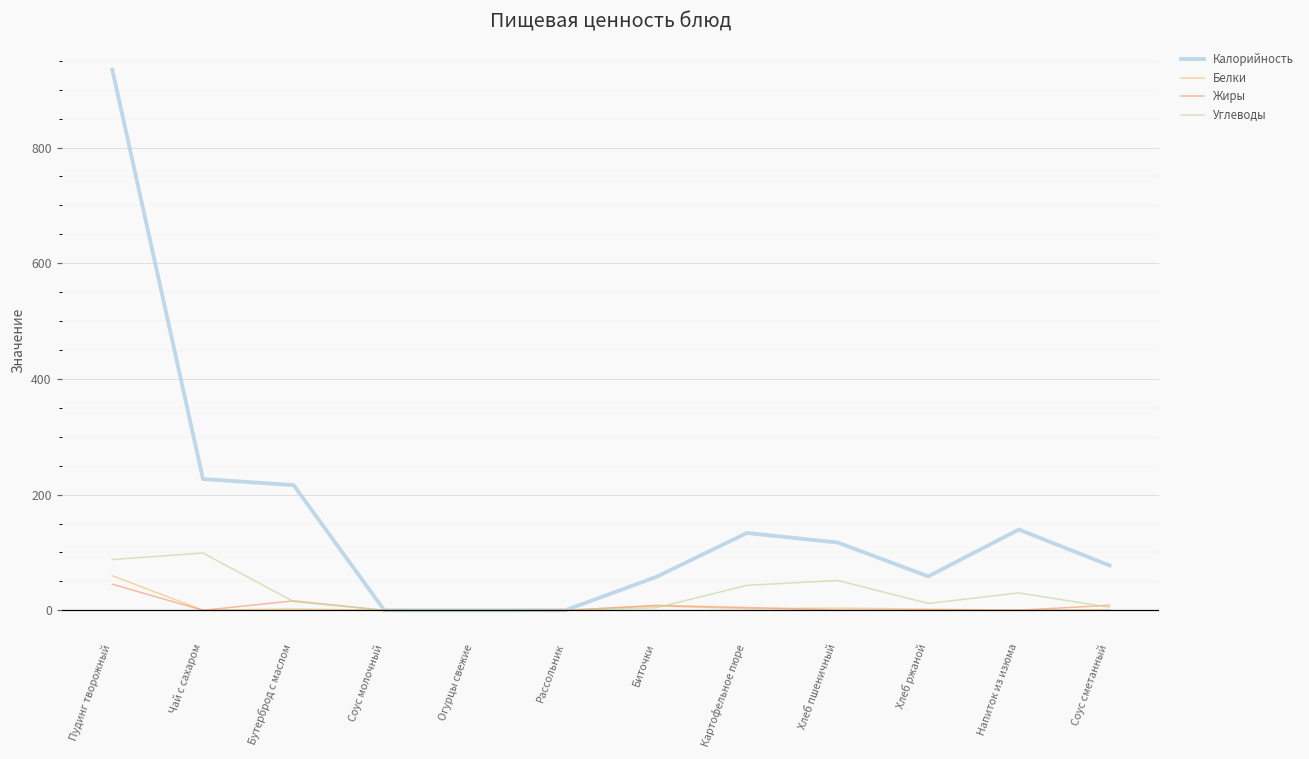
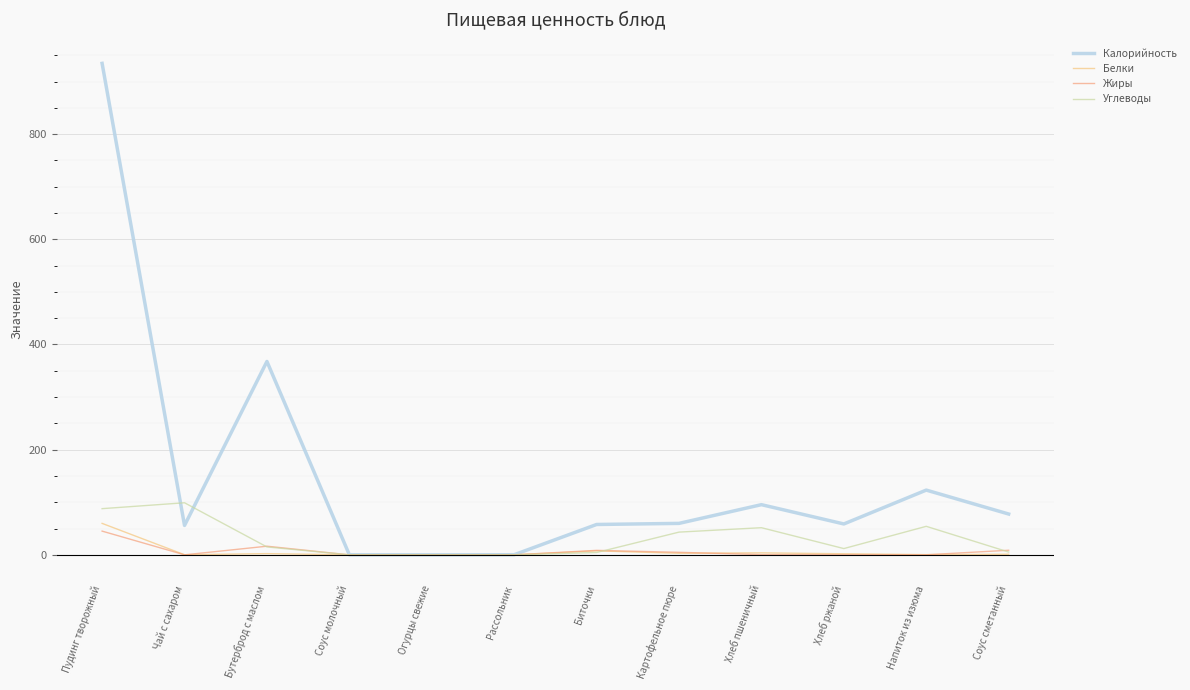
Калорийность, Чай с сахаром: 230 -> 60
Калорийность, Бутерброд с маслом: 220 -> 370
Калорийность, Картофельное пюре: 130 -> 60
Калорийность, Хлеб пшеничный: 120 -> 100
Калорийность, Напиток из изюма: 140 -> 120
Углеводы, Напиток из изюма: 30 -> 50
